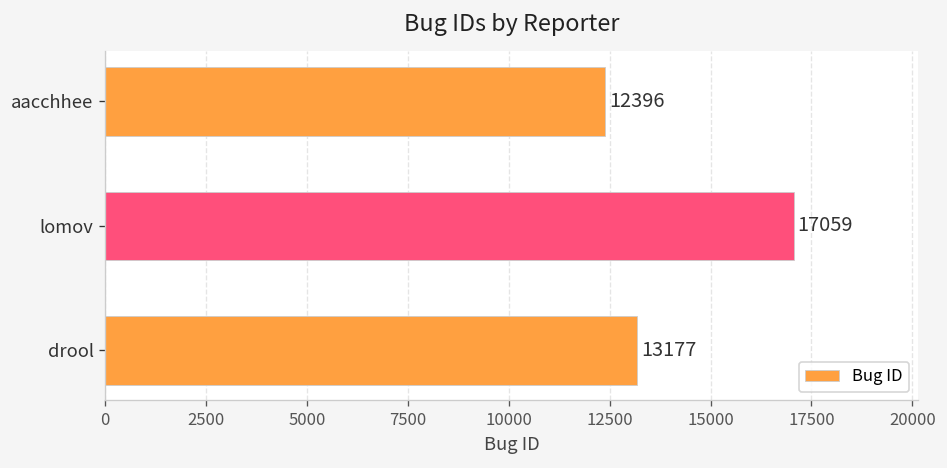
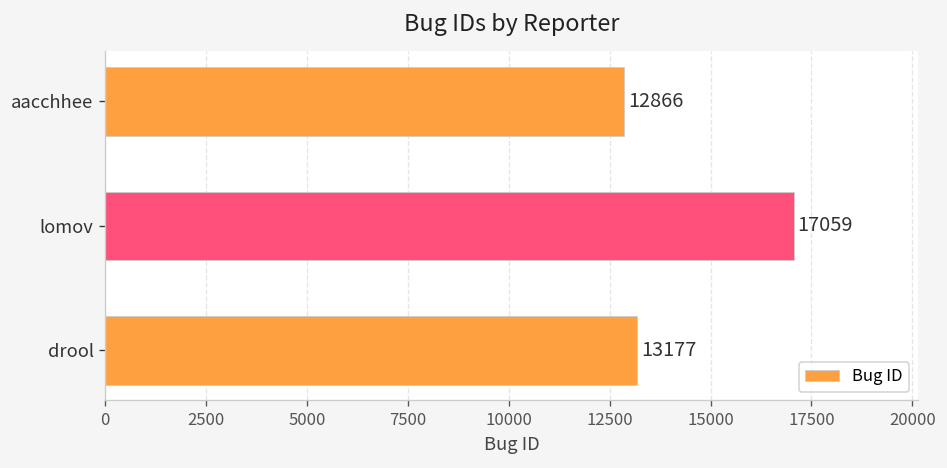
aacchhee: 12396 -> 12866
